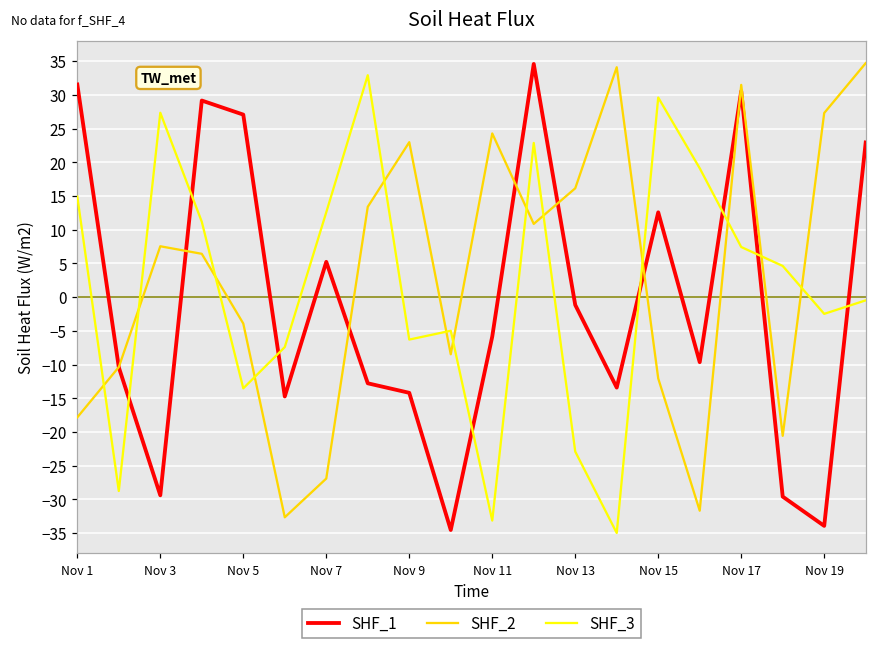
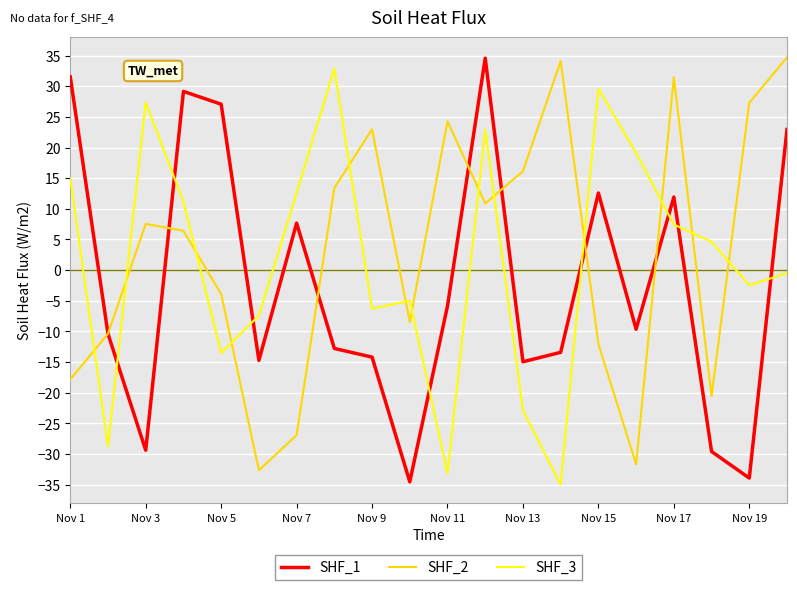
SHF_1, Nov 7: 5 -> 8
SHF_1, Nov 13: -1 -> -15
SHF_1, Nov 17: 31 -> 12
